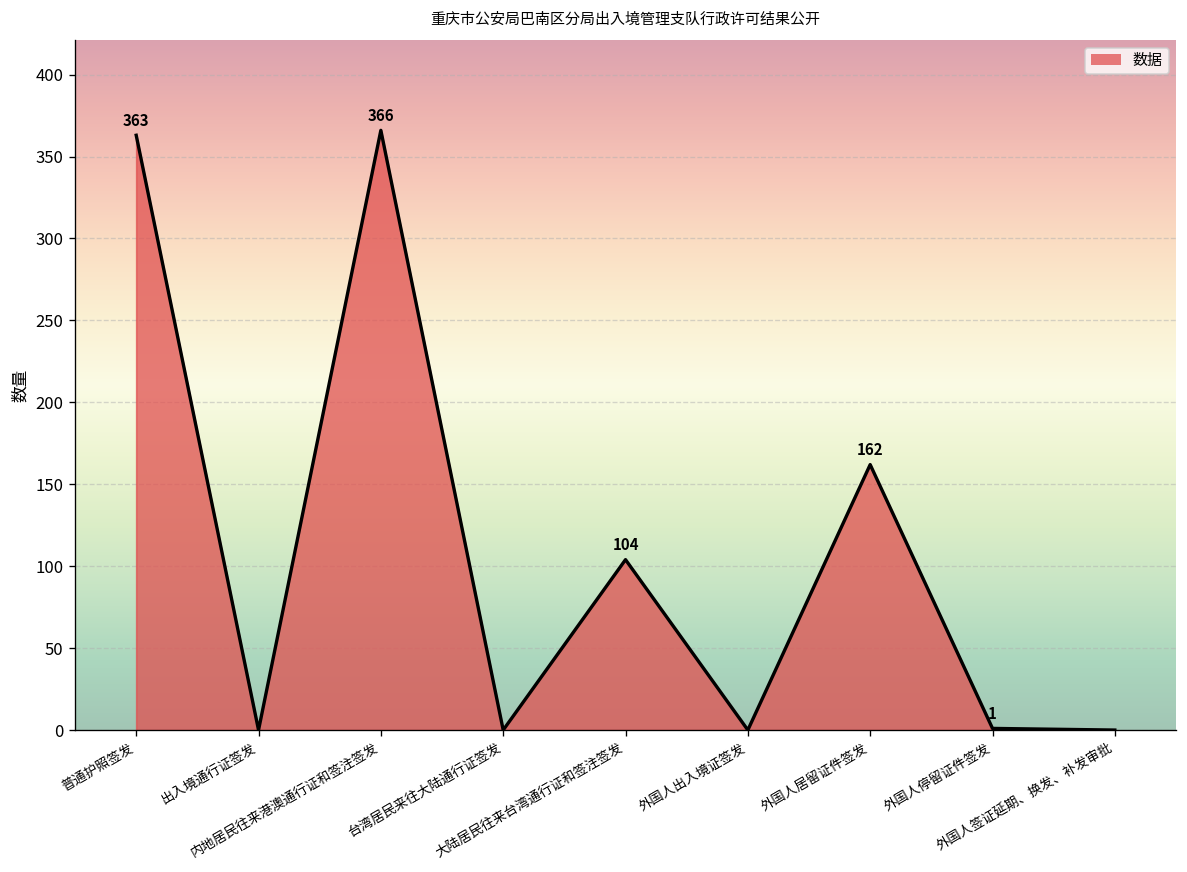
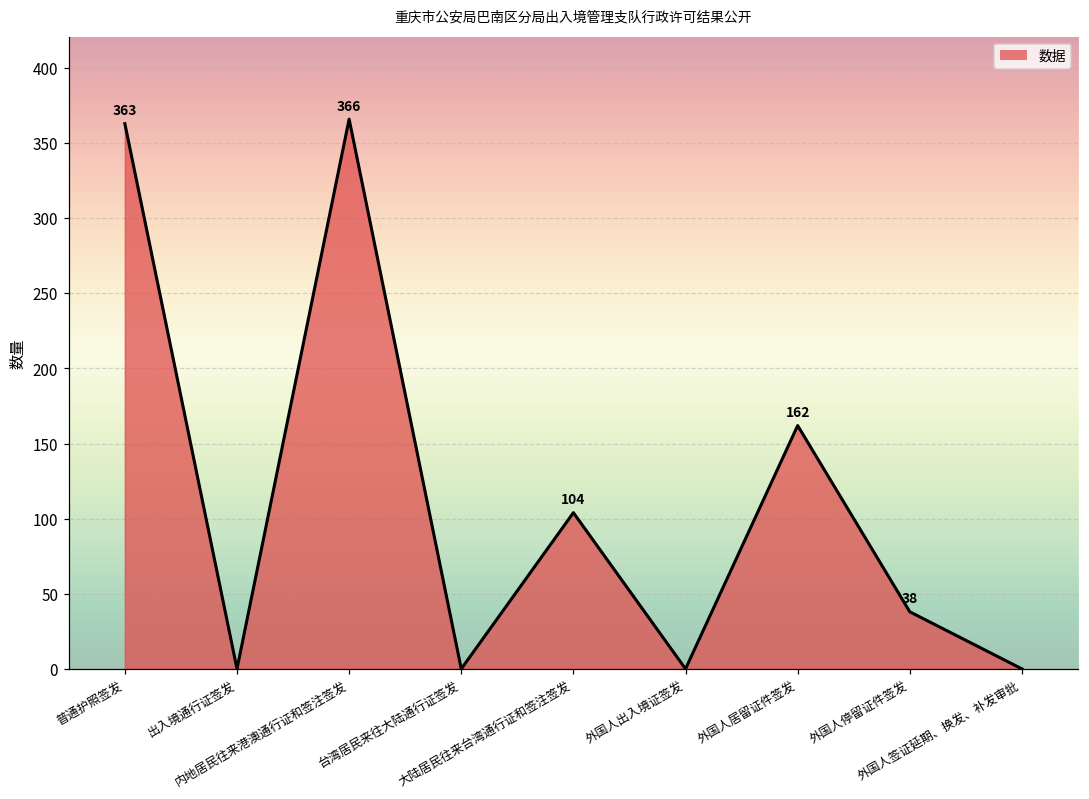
外国人停留证件签发: 1 -> 38
